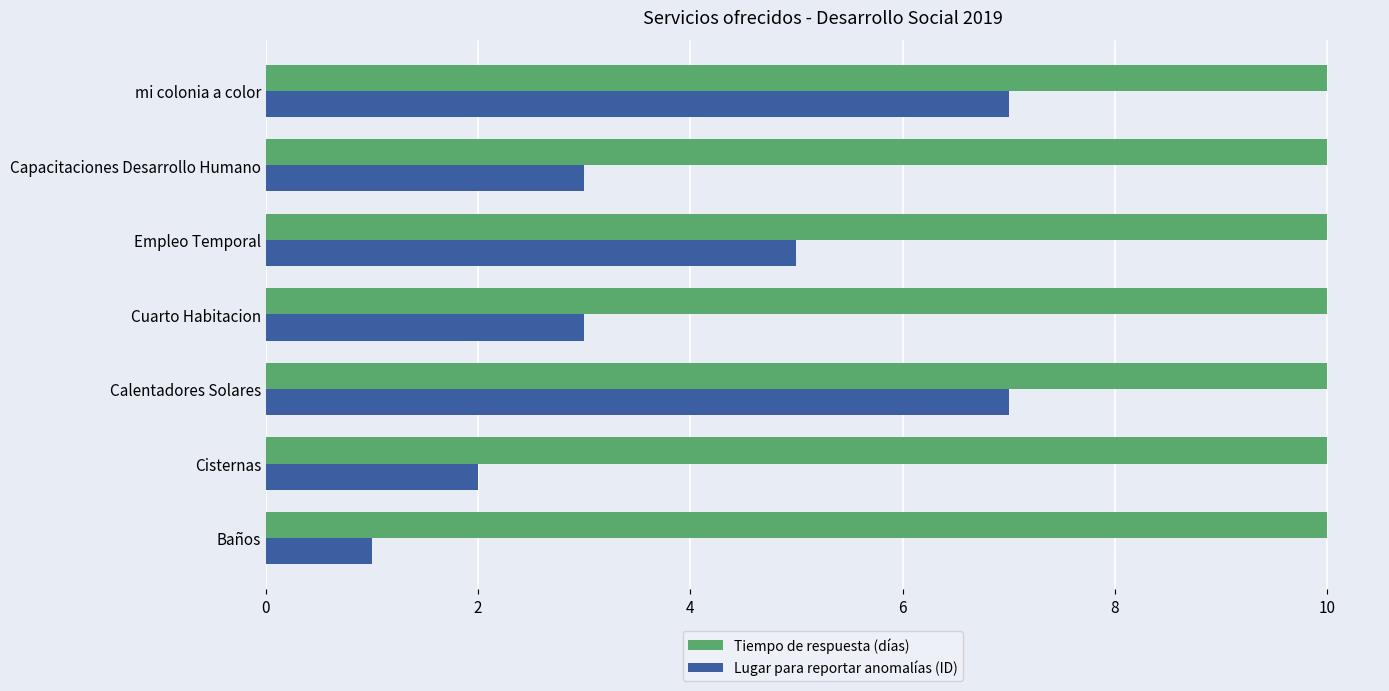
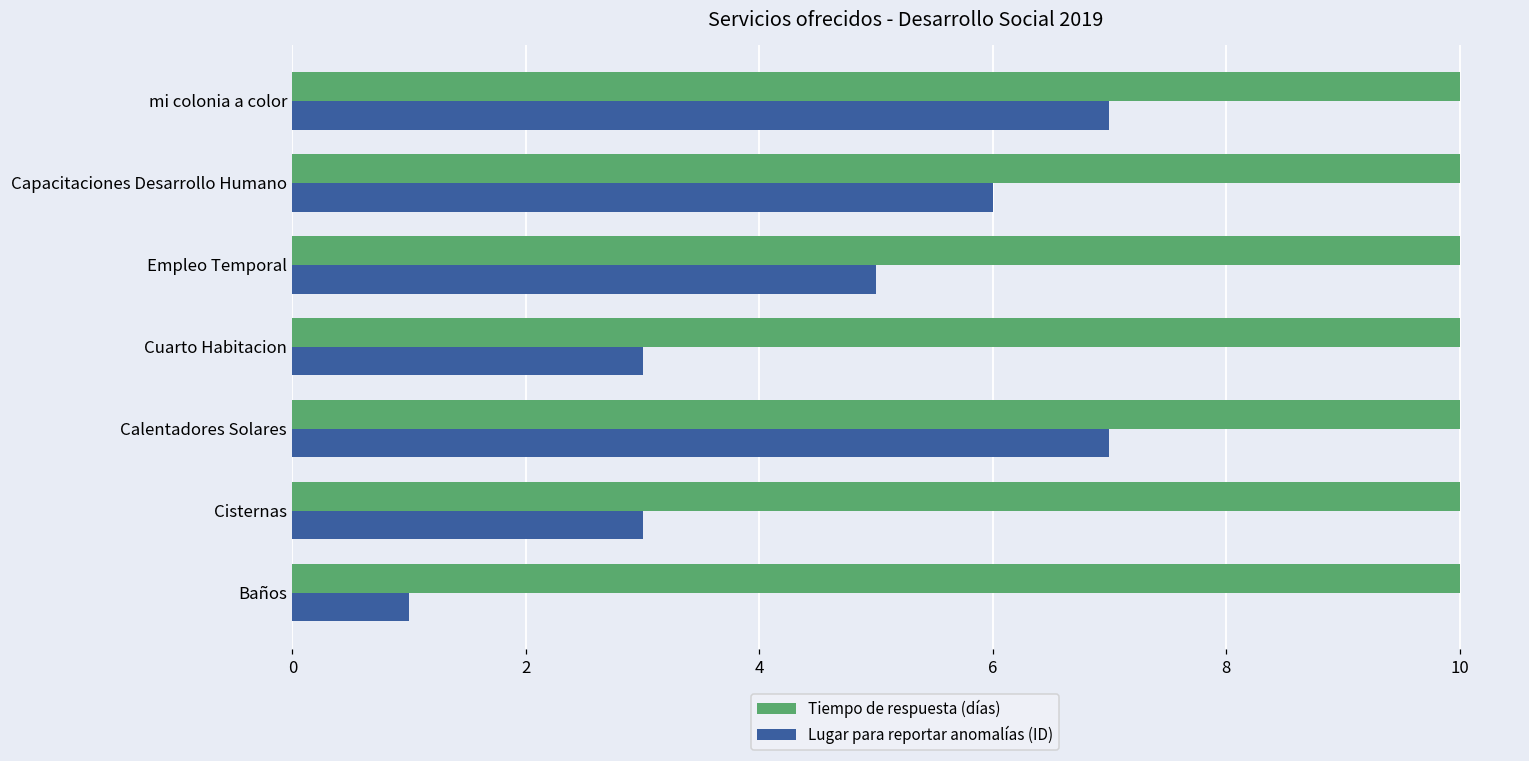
Lugar para reportar anomalías (ID), Capacitaciones Desarrollo Humano: 3 -> 6
Lugar para reportar anomalías (ID), Cisternas: 2 -> 3
